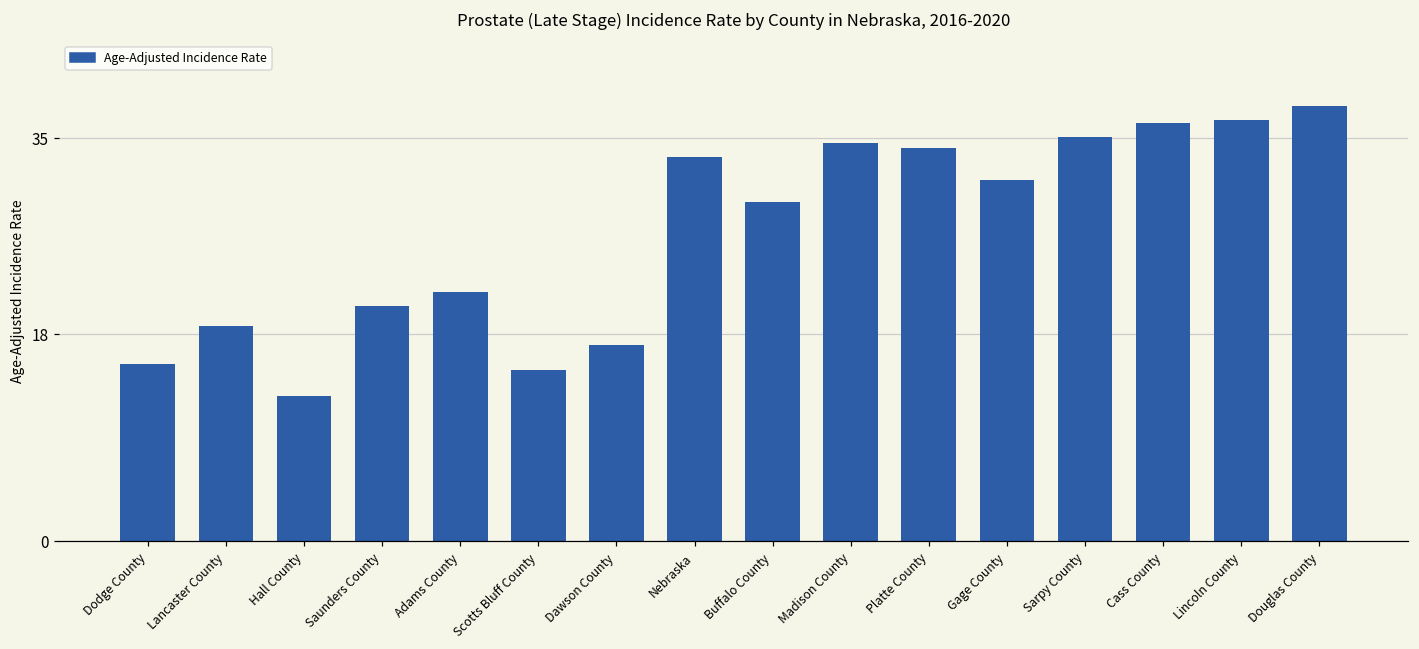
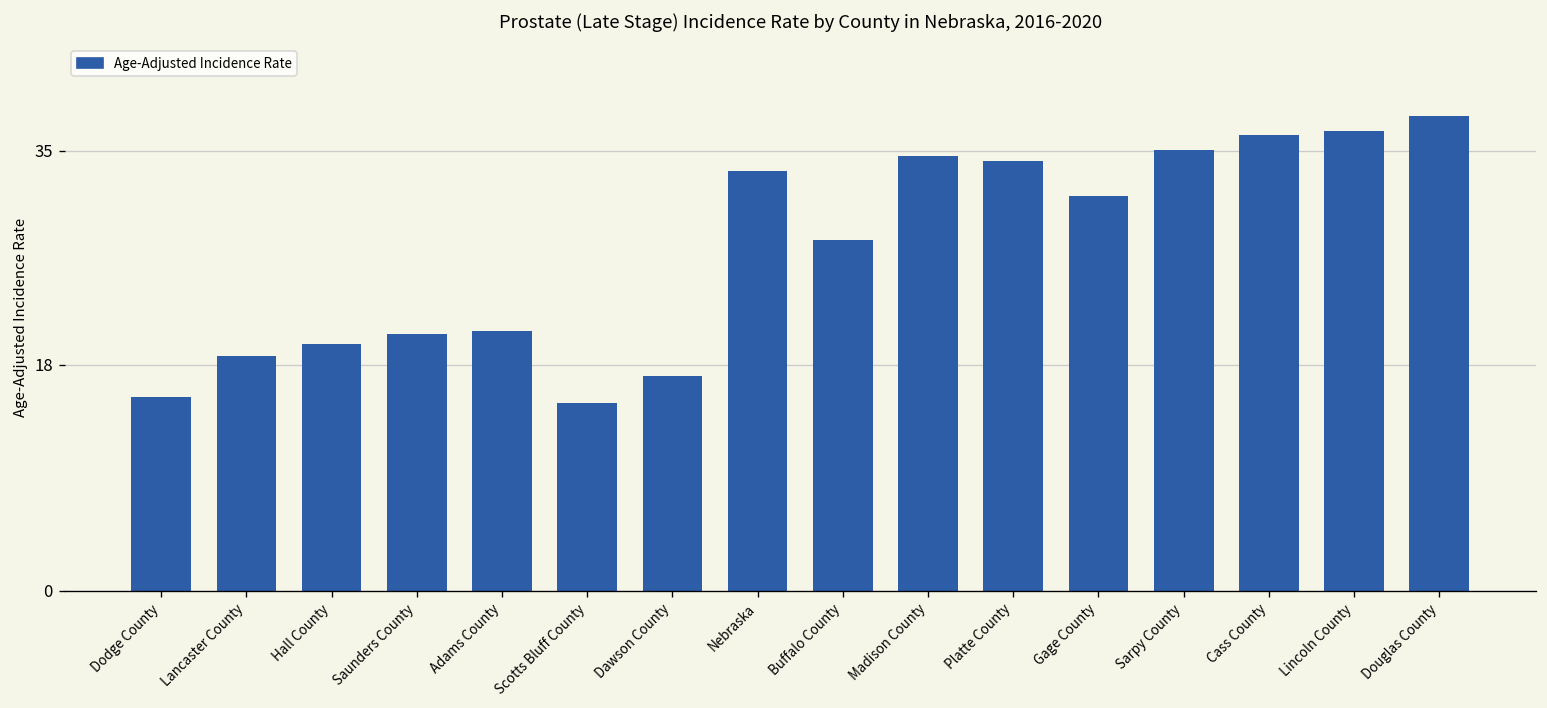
Hall County: 12.6 -> 19.6
Adams County: 21.7 -> 20.7
Buffalo County: 29.5 -> 27.9
